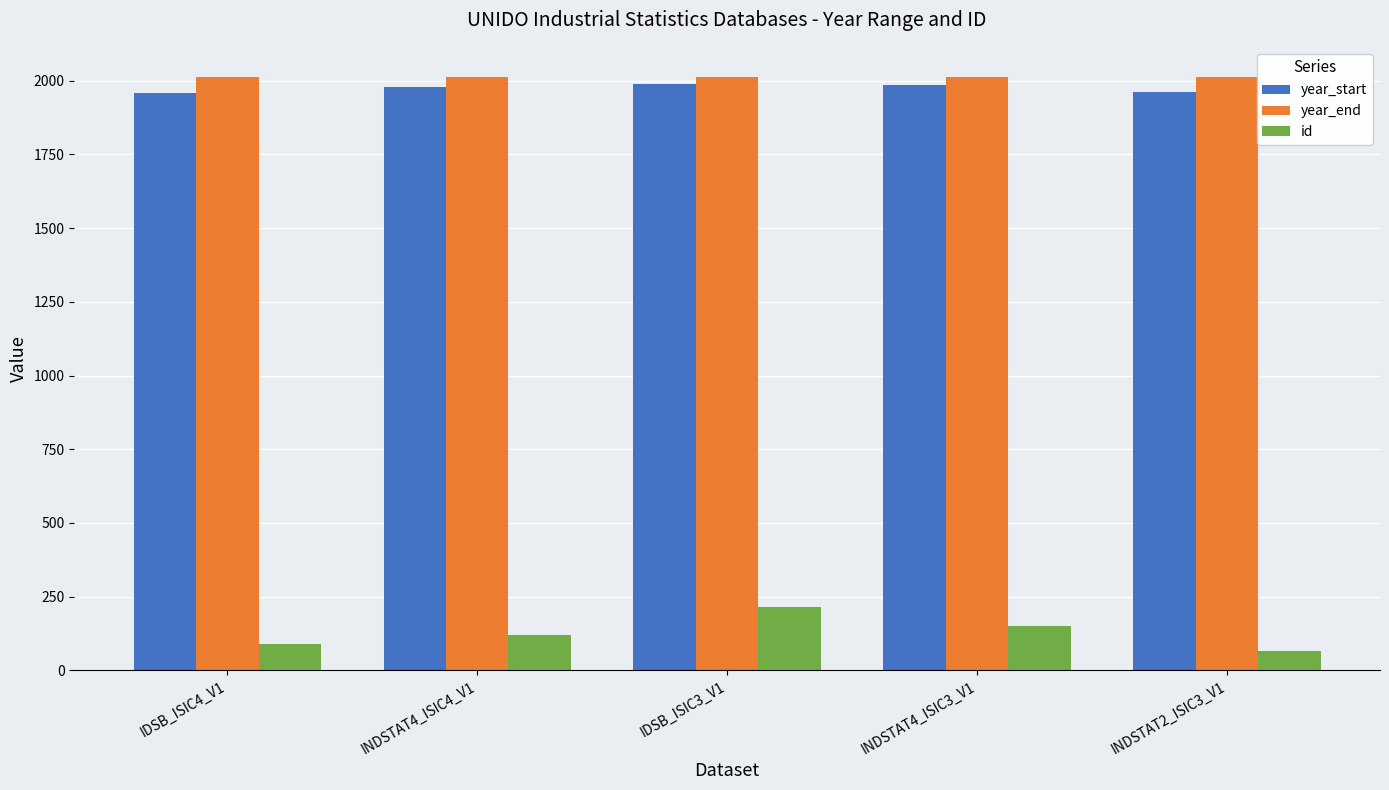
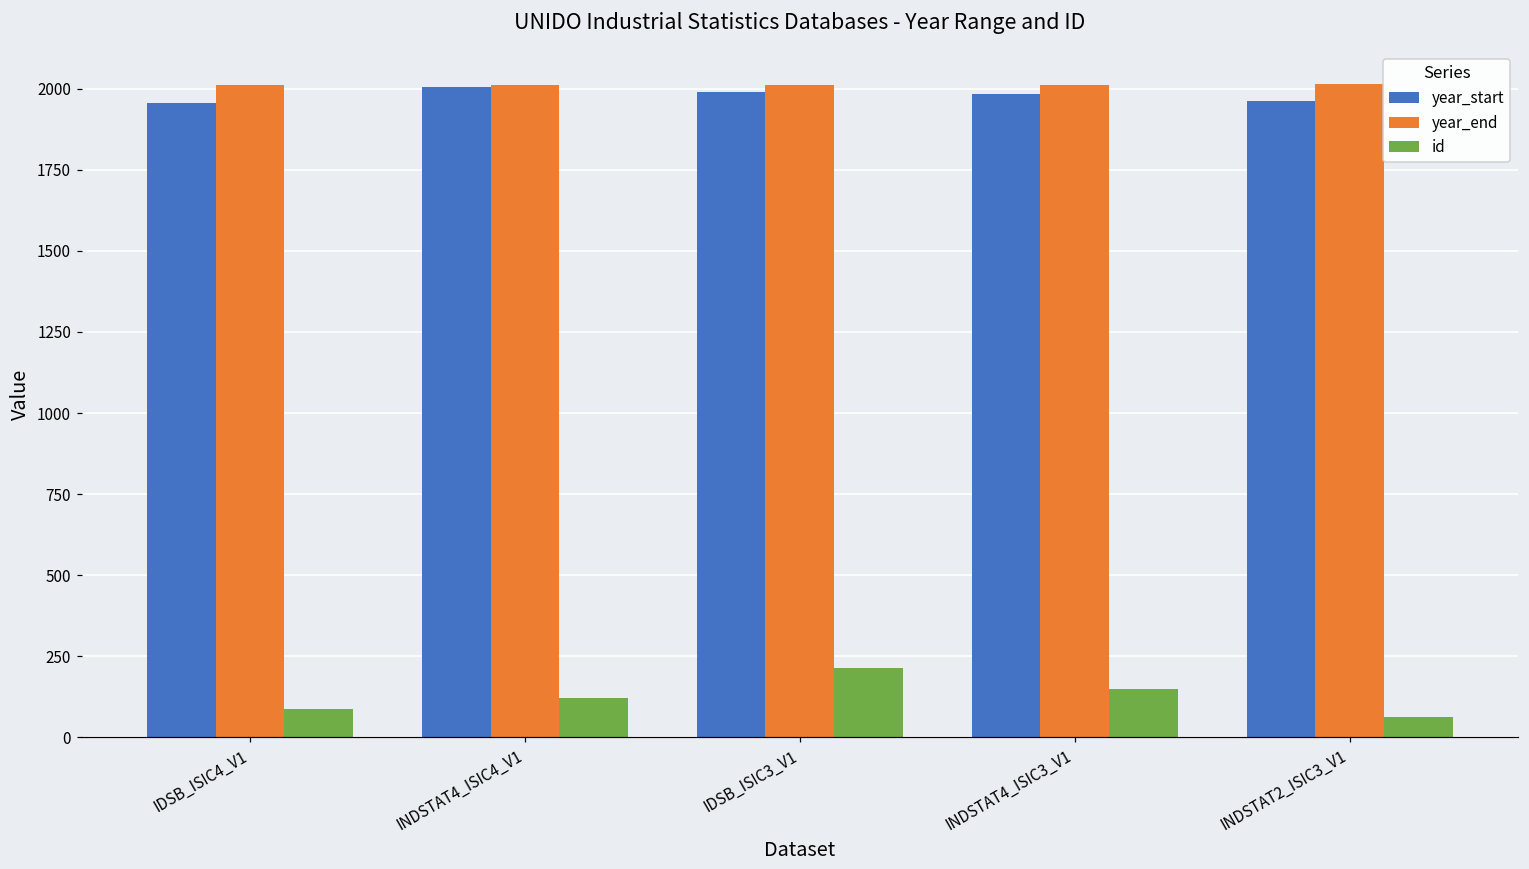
year_start, INDSTAT4_ISIC4_V1: 1980 -> 2010
